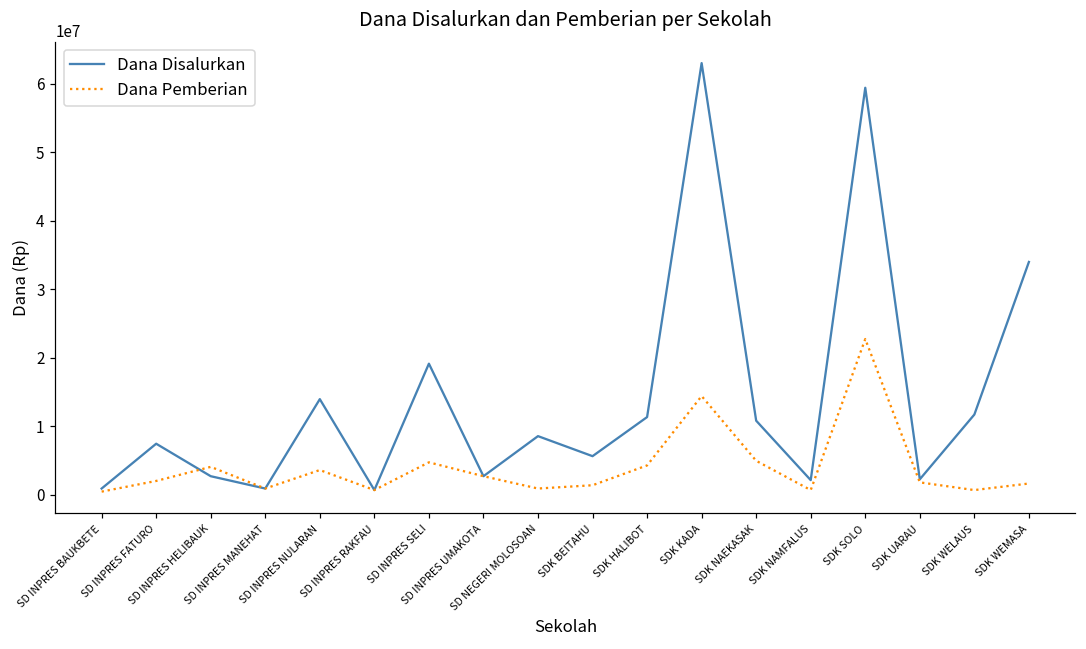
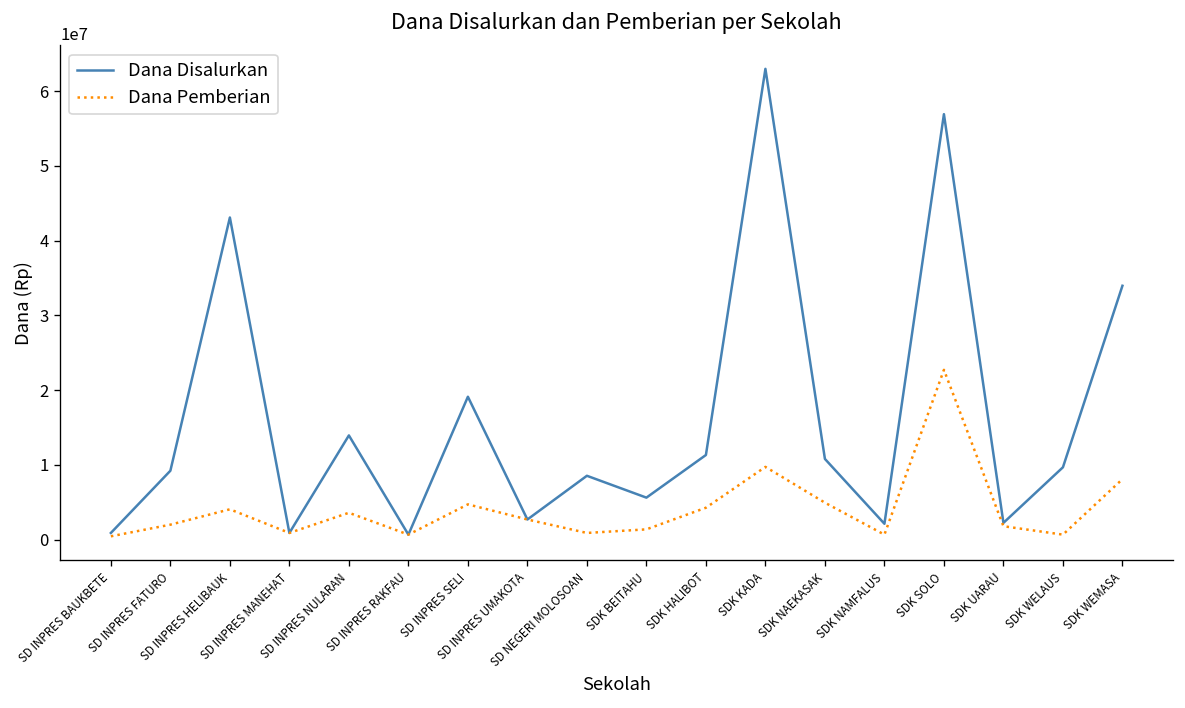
Dana Disalurkan, SD INPRES FATURO: 7000000 -> 9000000
Dana Disalurkan, SD INPRES HELIBAUK: 3000000 -> 43000000
Dana Pemberian, SDK KADA: 14000000 -> 10000000
Dana Disalurkan, SDK SOLO: 59000000 -> 57000000
Dana Disalurkan, SDK WELAUS: 12000000 -> 10000000
Dana Pemberian, SDK WEMASA: 2000000 -> 8000000
